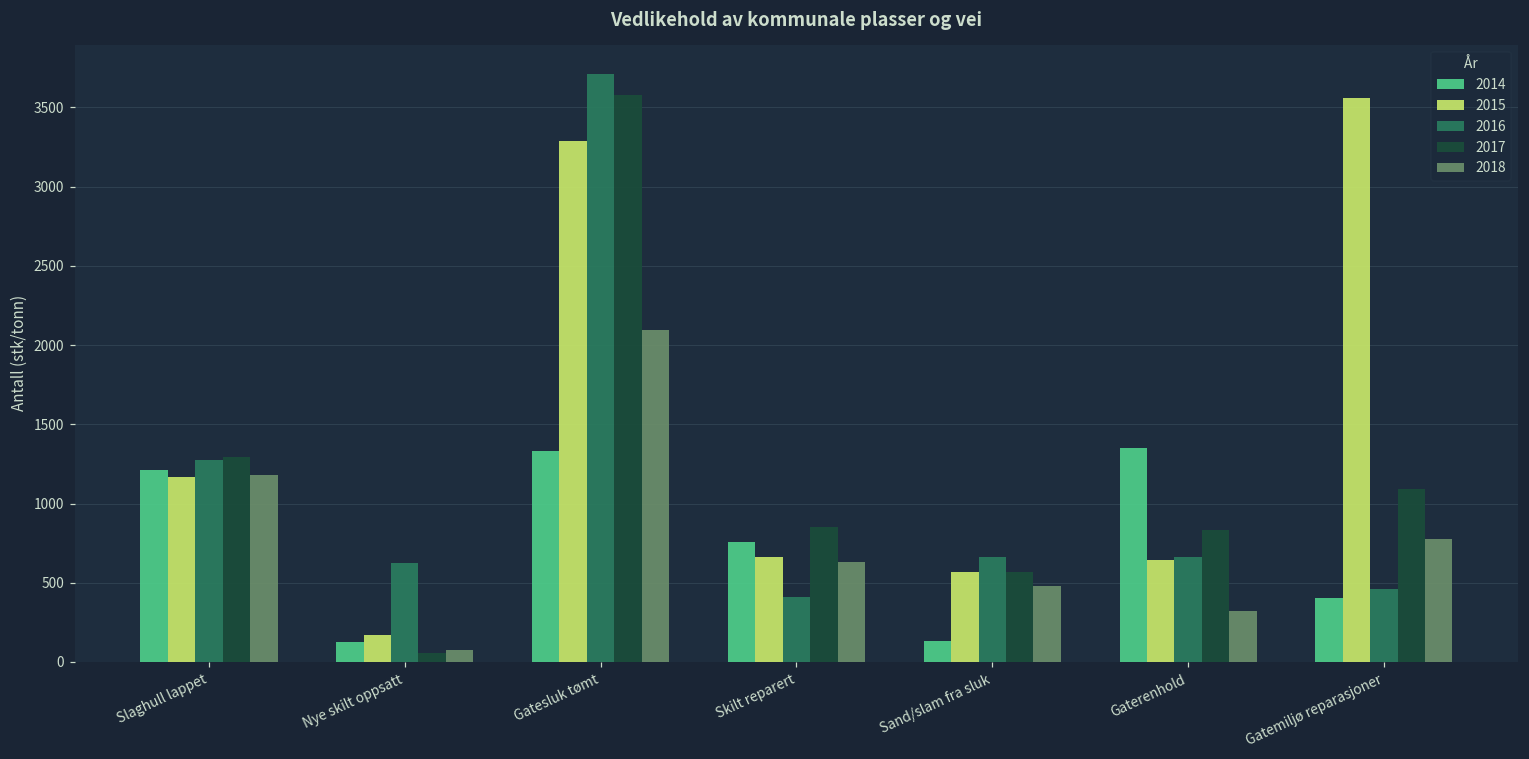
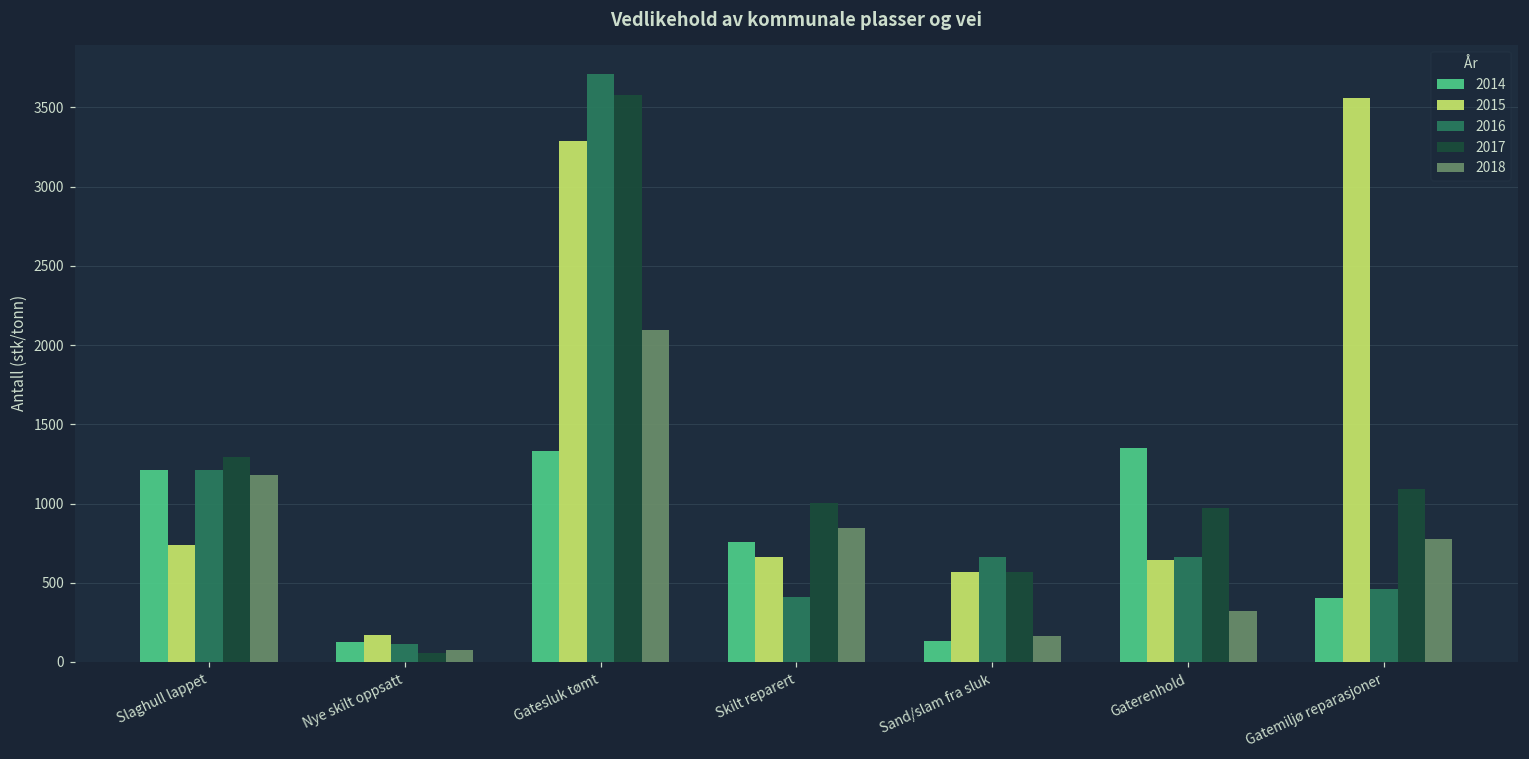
2015, Slaghull lappet: 1170 -> 740
2016, Slaghull lappet: 1270 -> 1210
2016, Nye skilt oppsatt: 620 -> 120
2017, Skilt reparert: 850 -> 1000
2018, Skilt reparert: 630 -> 840
2018, Sand/slam fra sluk: 480 -> 170
2017, Gaterenhold: 840 -> 980
